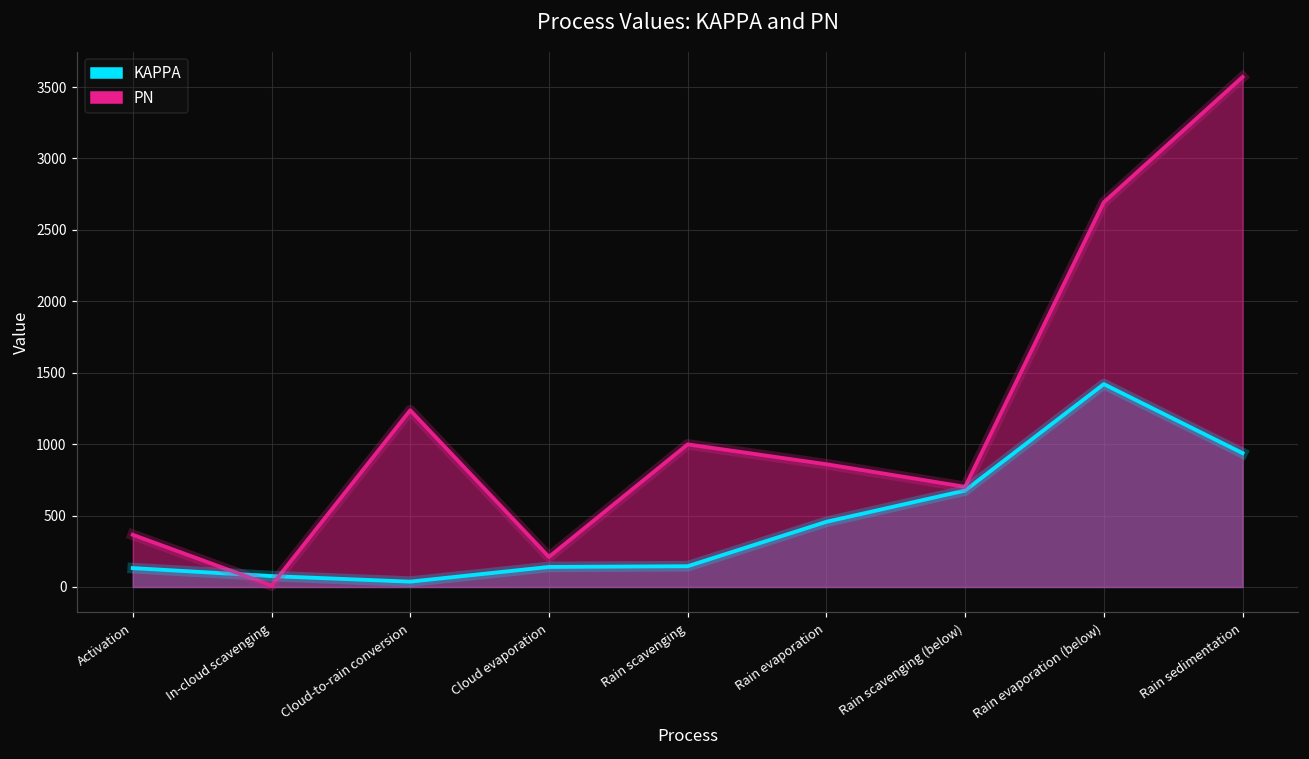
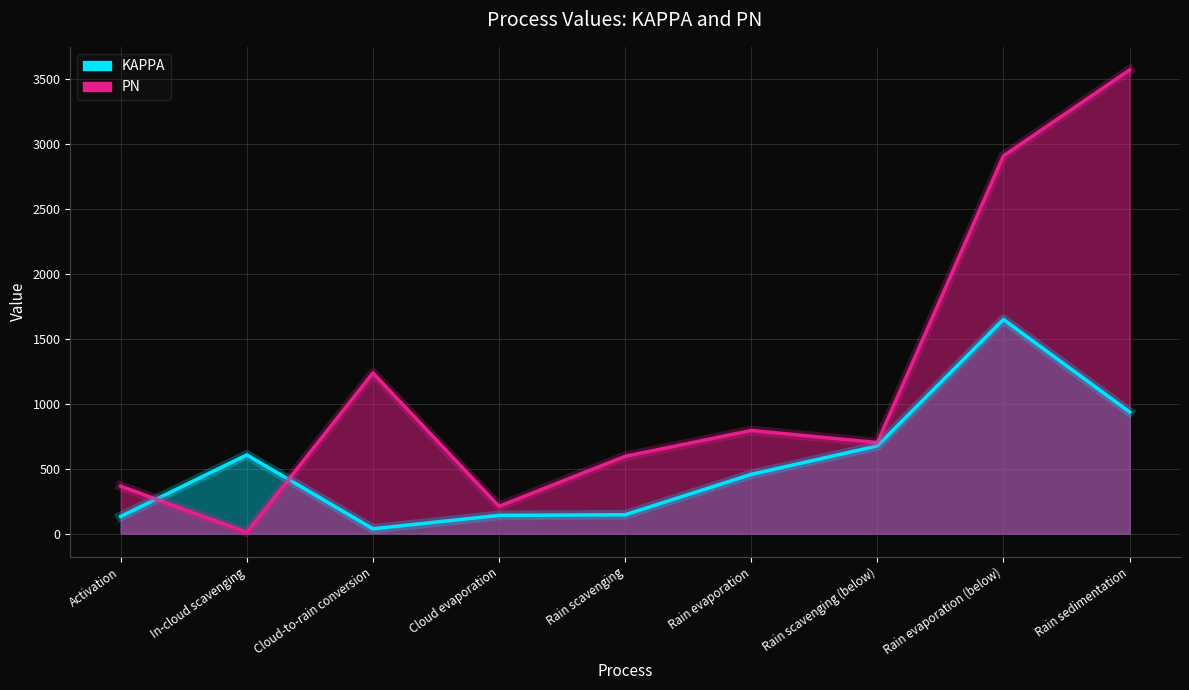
KAPPA, In-cloud scavenging: 80 -> 610
PN, Rain scavenging: 1000 -> 600
PN, Rain evaporation: 860 -> 790
KAPPA, Rain evaporation (below): 1420 -> 1650
PN, Rain evaporation (below): 2690 -> 2910
